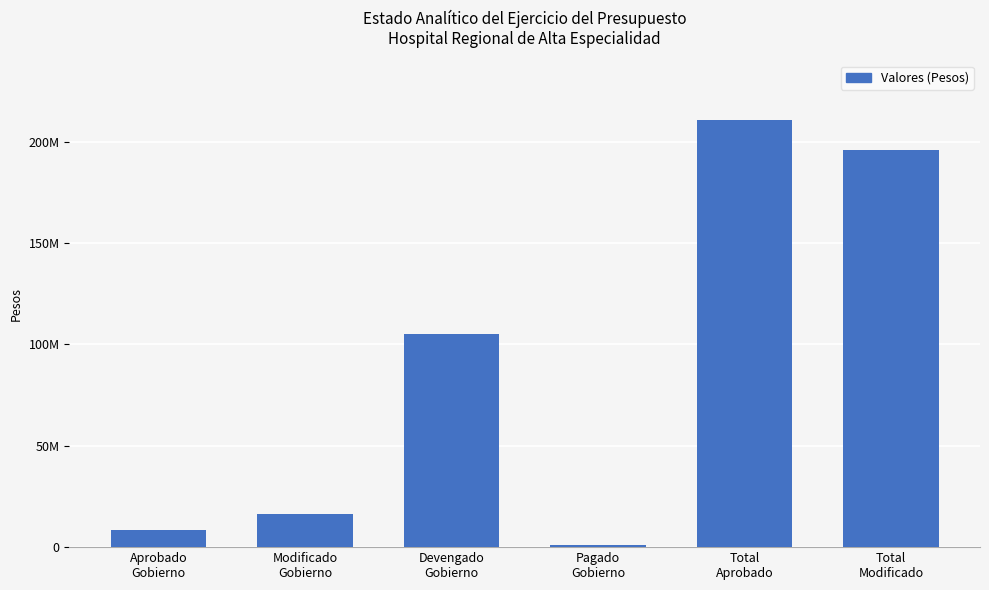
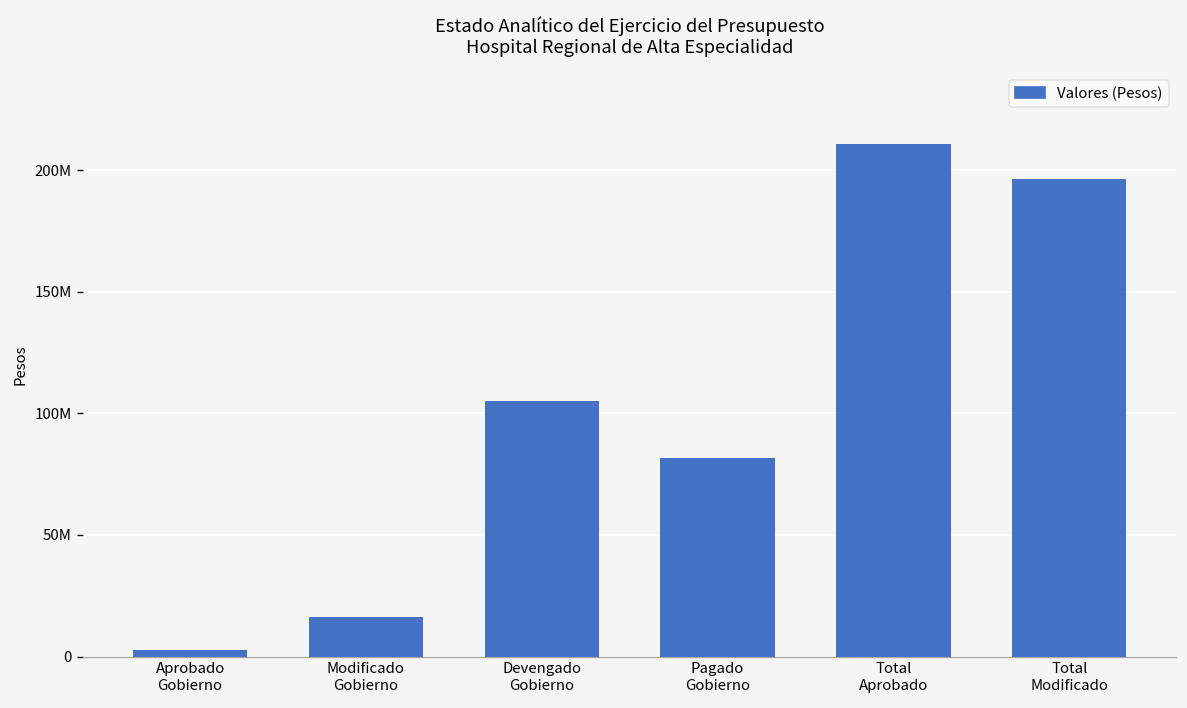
Aprobado Gobierno: 9000000 -> 3000000
Pagado Gobierno: 1000000 -> 82000000
